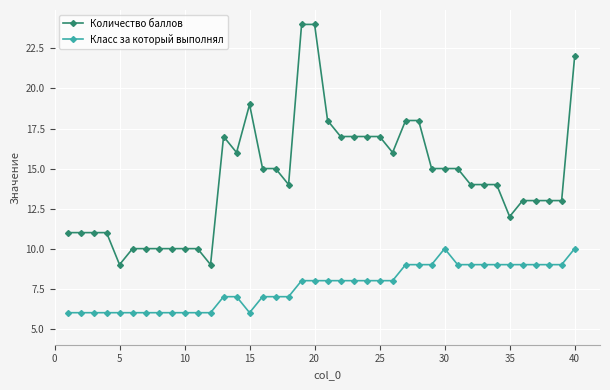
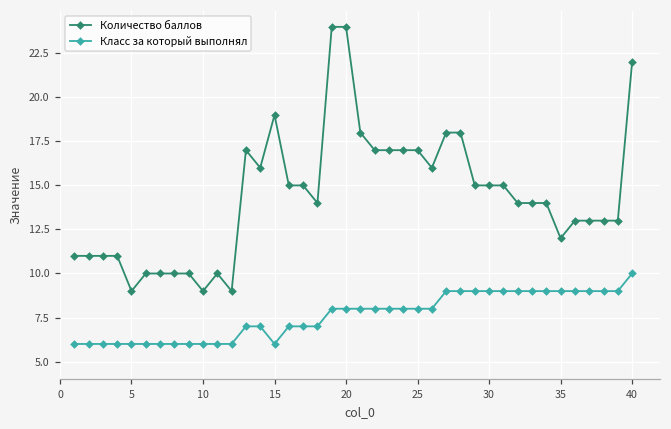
Количество баллов, 10: 10 -> 9
Класс за который выполнял, 30: 10 -> 9
